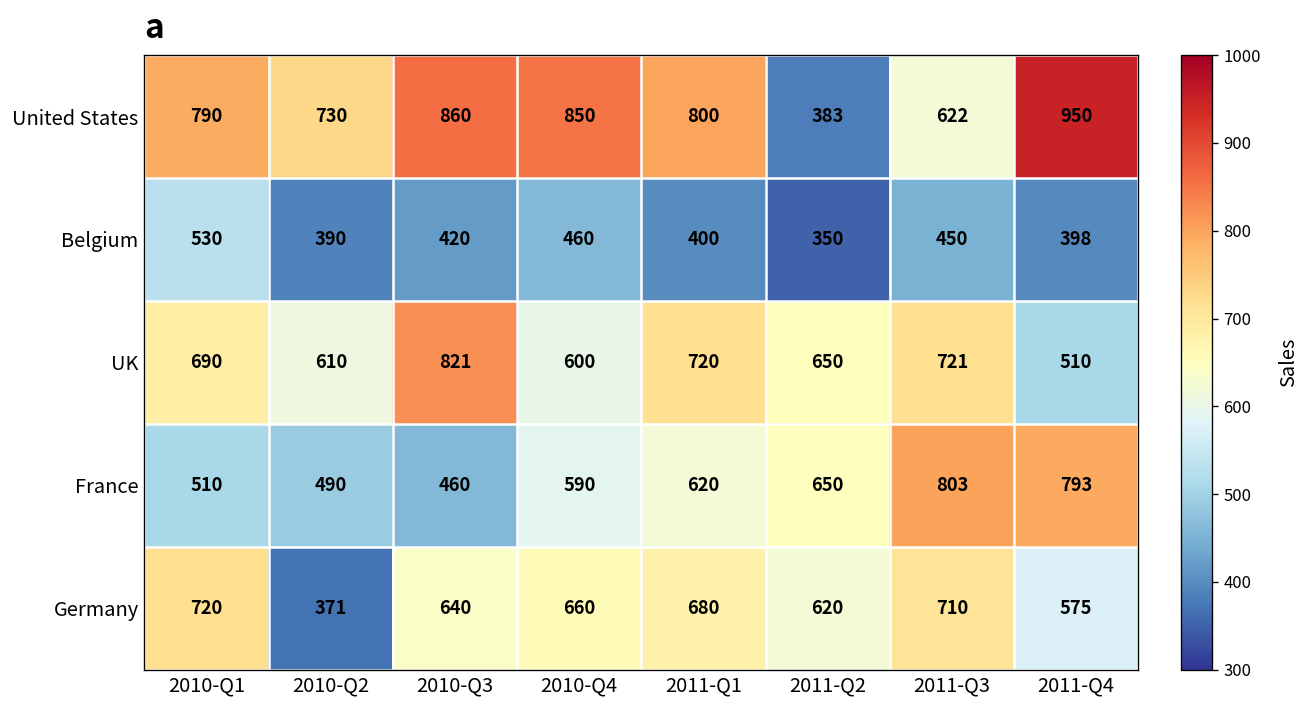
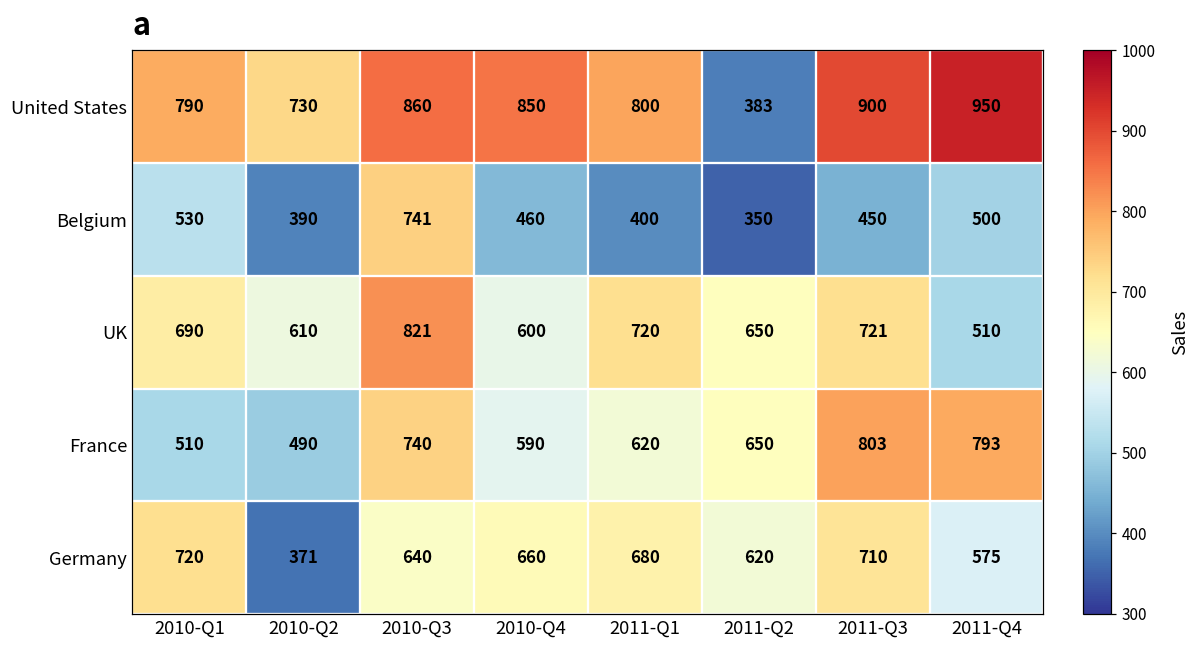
United States, 2011-Q3: 622 -> 900
Belgium, 2010-Q3: 420 -> 741
Belgium, 2011-Q4: 398 -> 500
France, 2010-Q3: 460 -> 740
